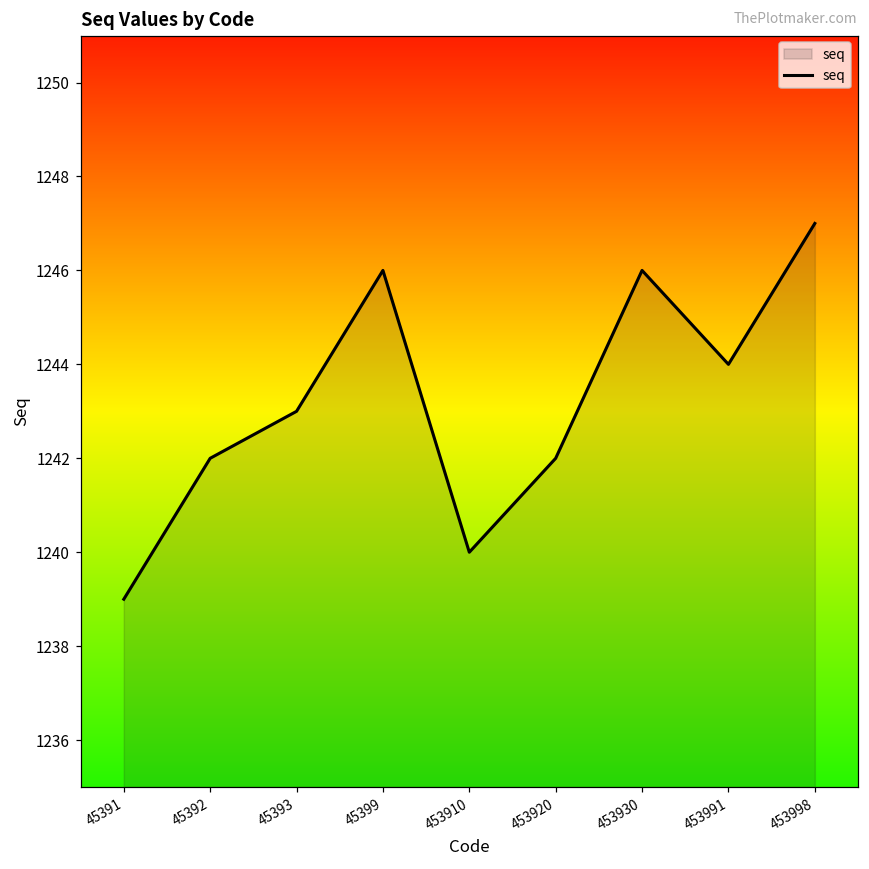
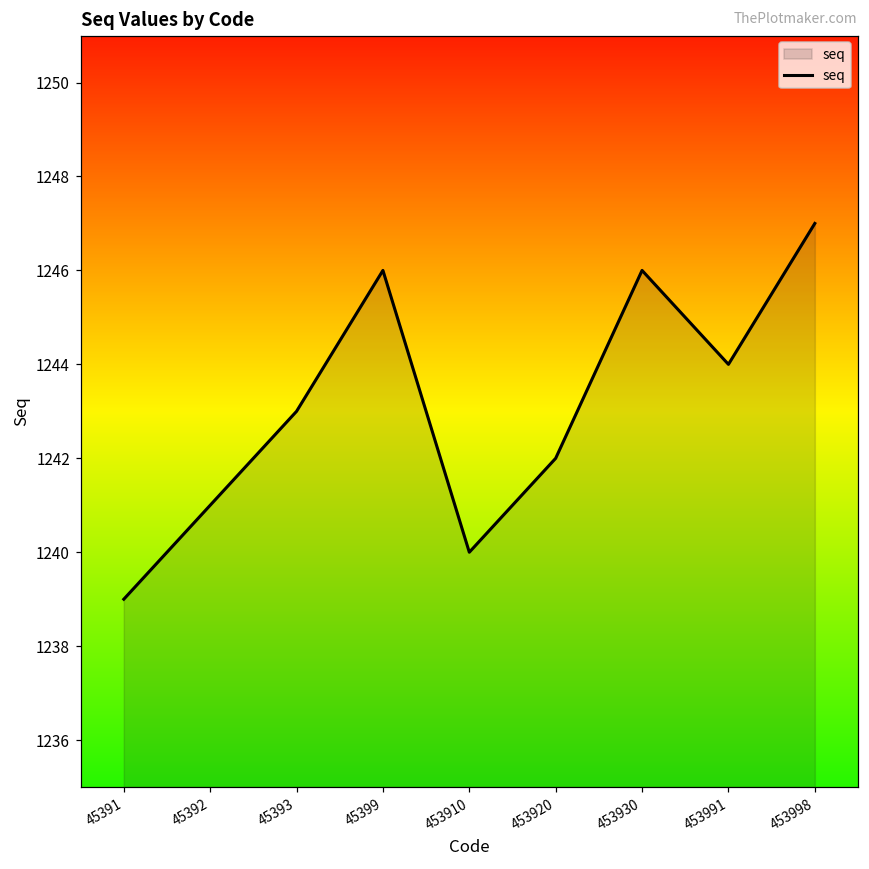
45392: 1242 -> 1241
